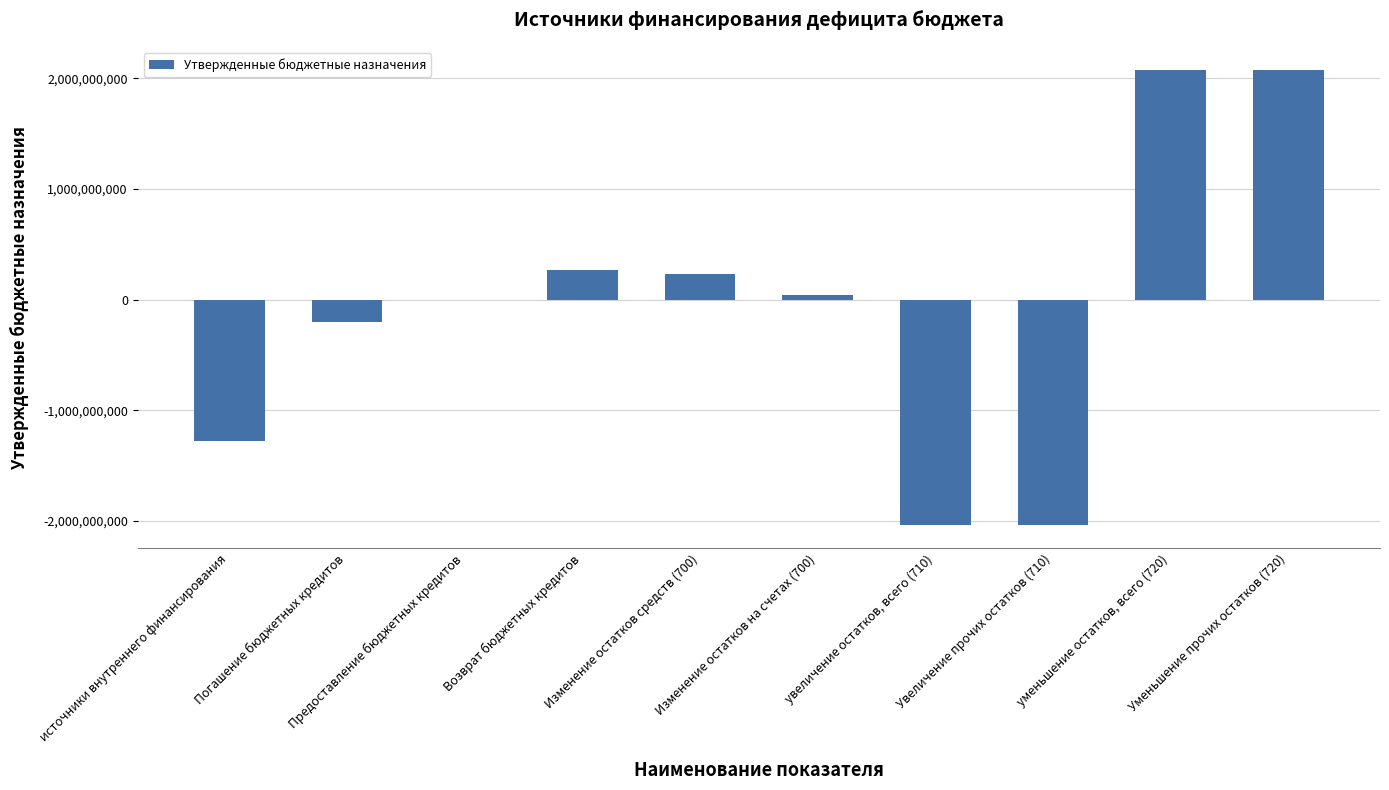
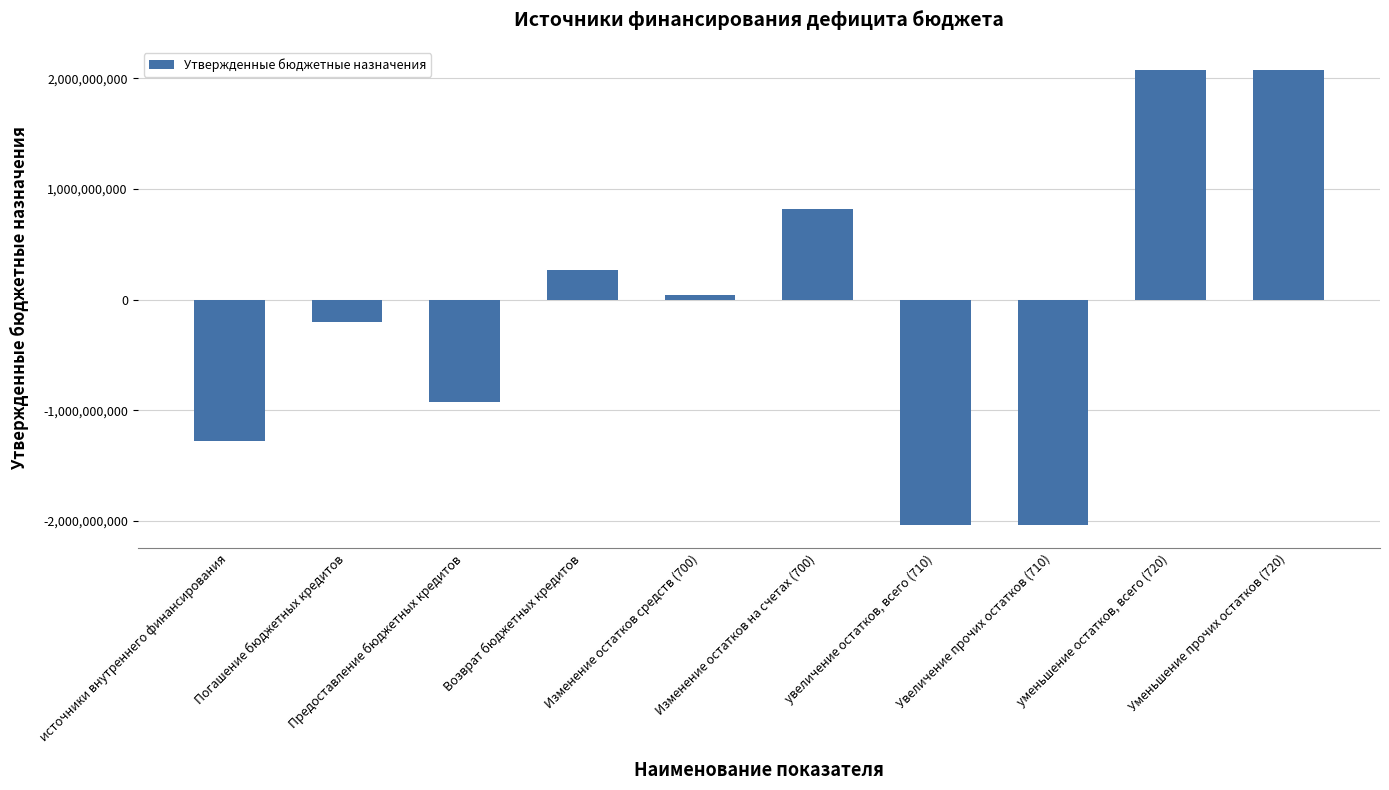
Предоставление бюджетных кредитов: 0 -> -920,000,000
Изменение остатков средств (700): 230,000,000 -> 40,000,000
Изменение остатков на счетах (700): 40,000,000 -> 820,000,000
